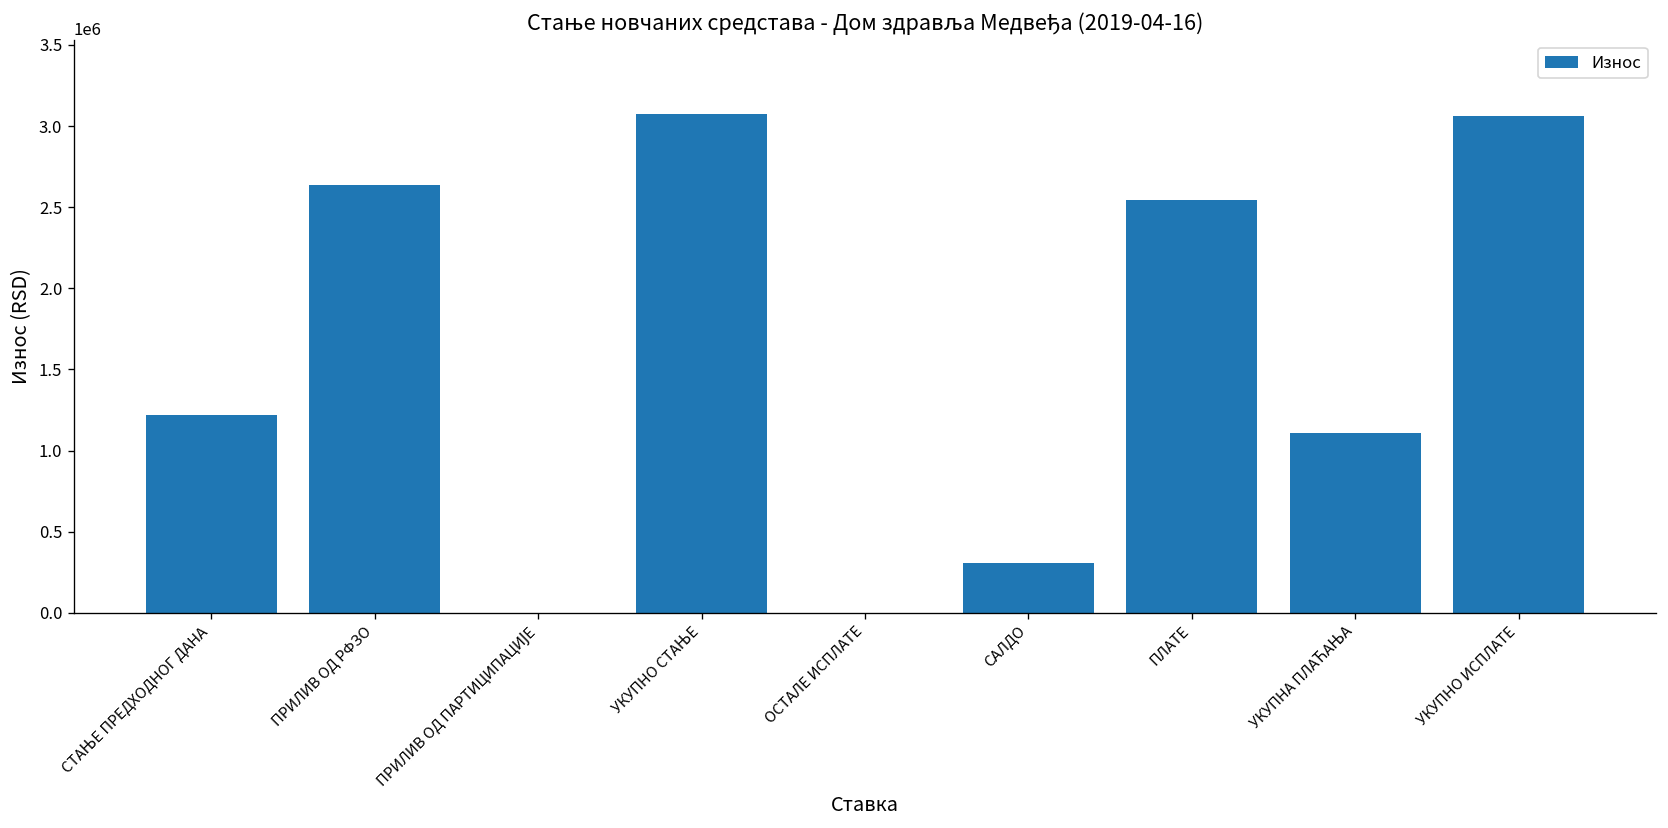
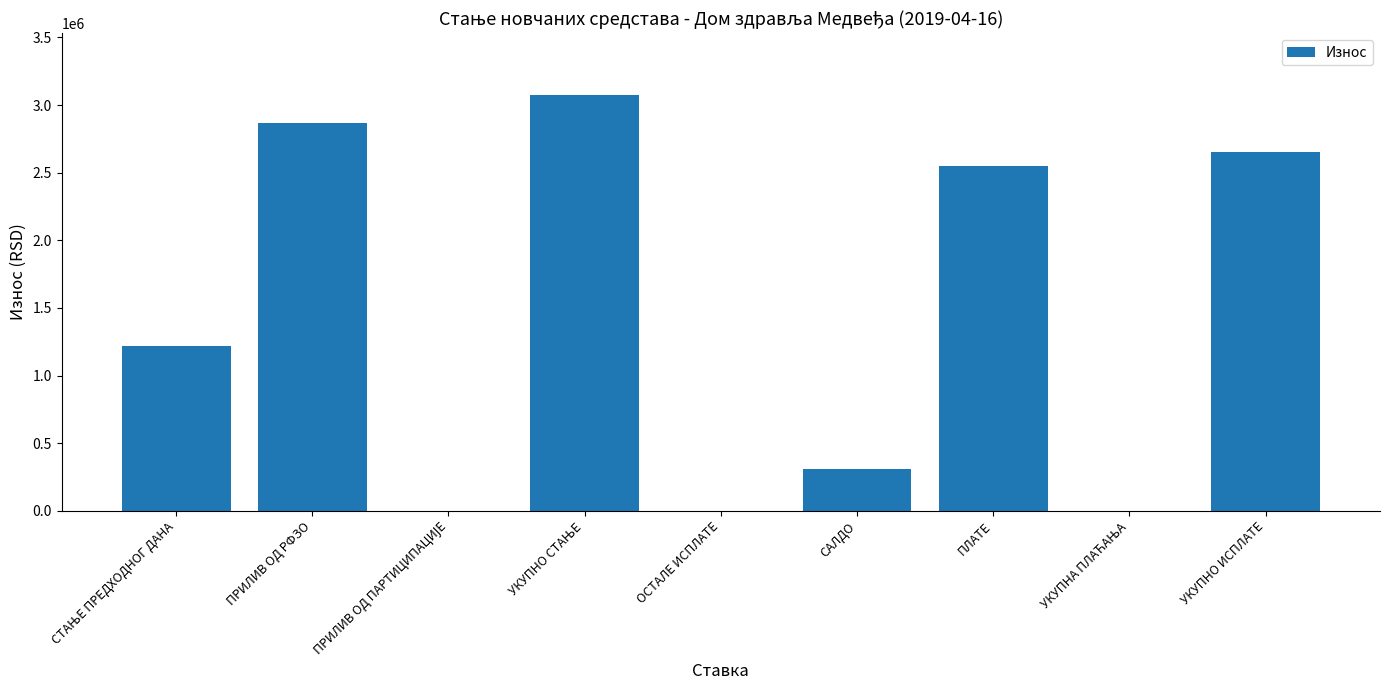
ПРИЛИВ ОД РФЗО: 2630000 -> 2870000
УКУПНА ПЛАЋАЊА: 1110000 -> 0
УКУПНО ИСПЛАТЕ: 3060000 -> 2660000
